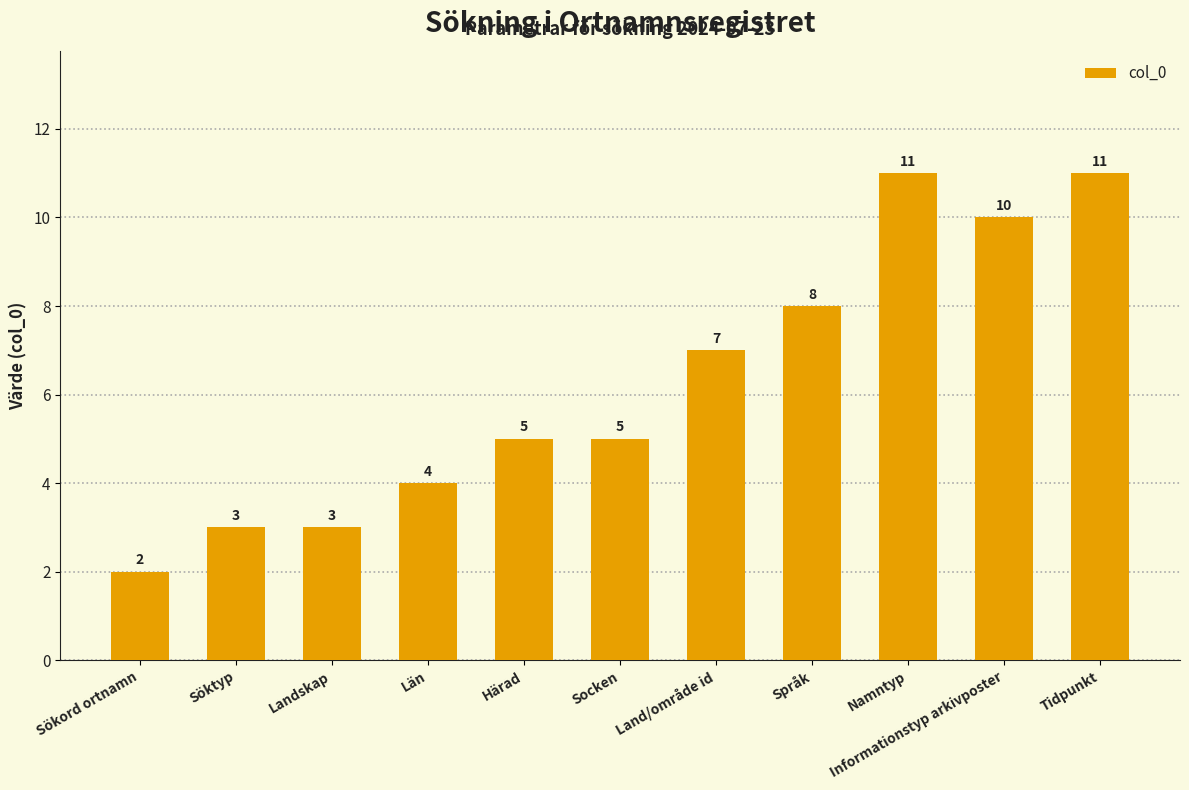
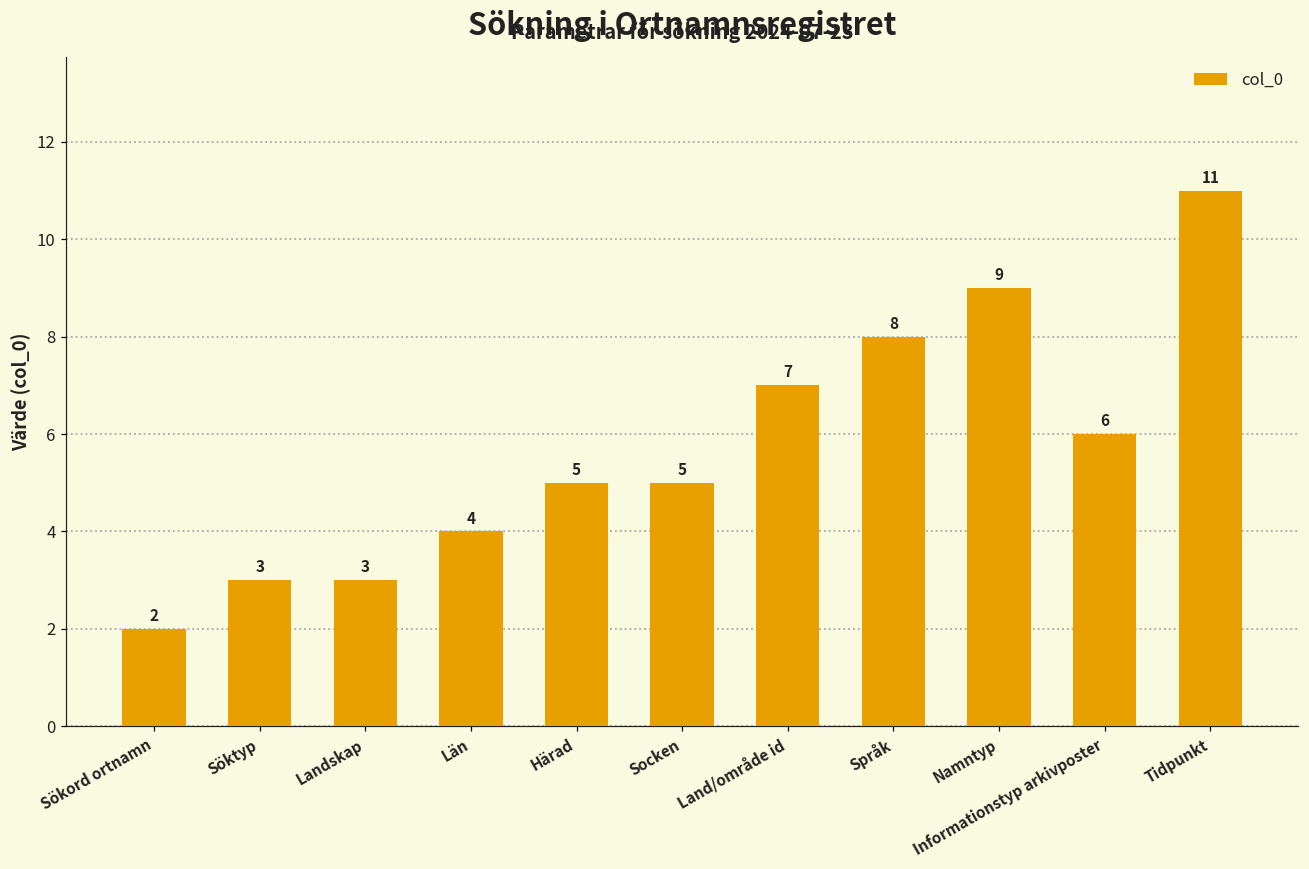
Namntyp: 11 -> 9
Informationstyp arkivposter: 10 -> 6
